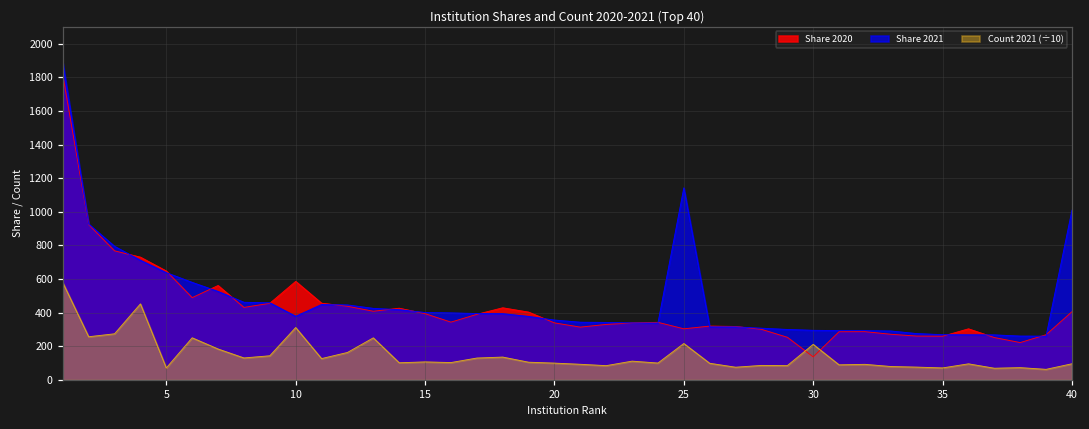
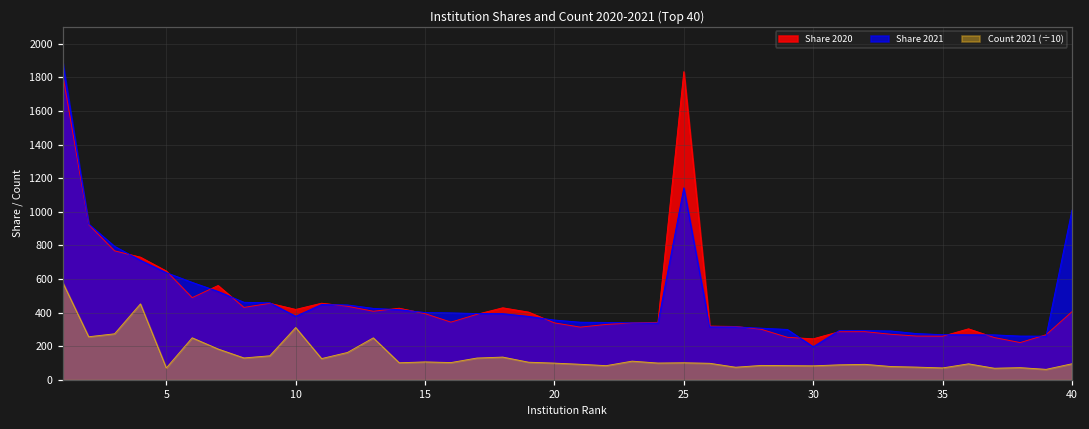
Share 2020, 10: 590 -> 420
Share 2020, 25: 300 -> 1830
Count 2021 (÷10), 25: 220 -> 100
Share 2020, 30: 140 -> 240
Share 2021, 30: 300 -> 200
Count 2021 (÷10), 30: 210 -> 80
